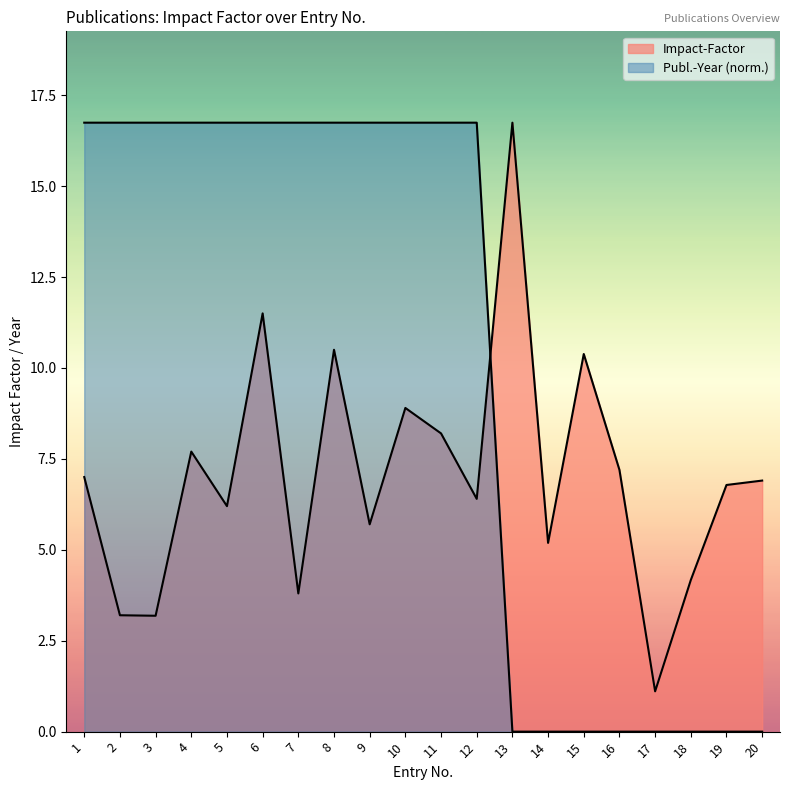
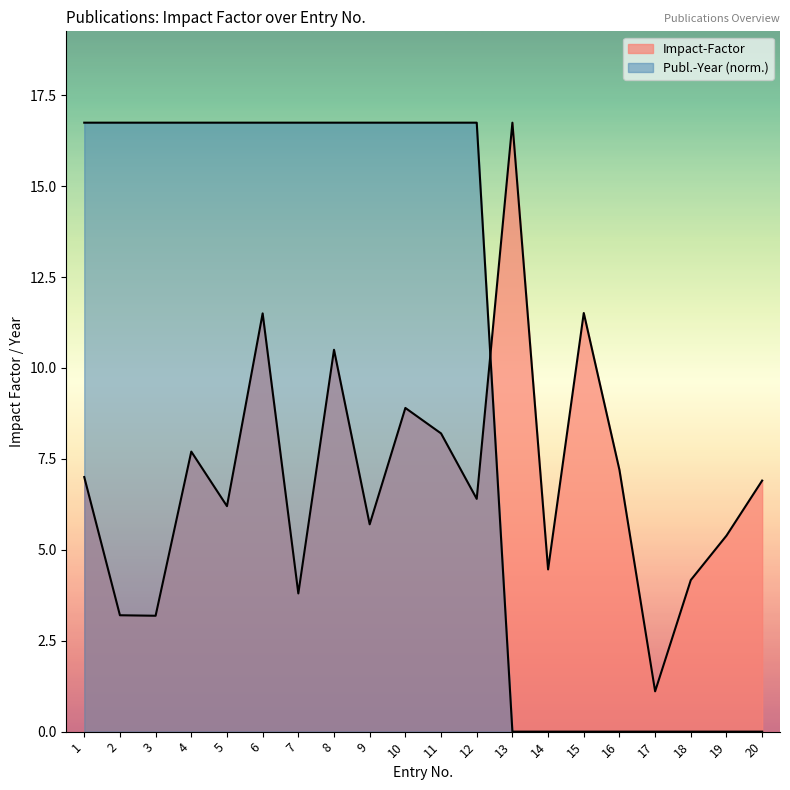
Impact-Factor, 14: 5.2 -> 4.5
Impact-Factor, 15: 10.4 -> 11.5
Impact-Factor, 19: 6.8 -> 5.4
